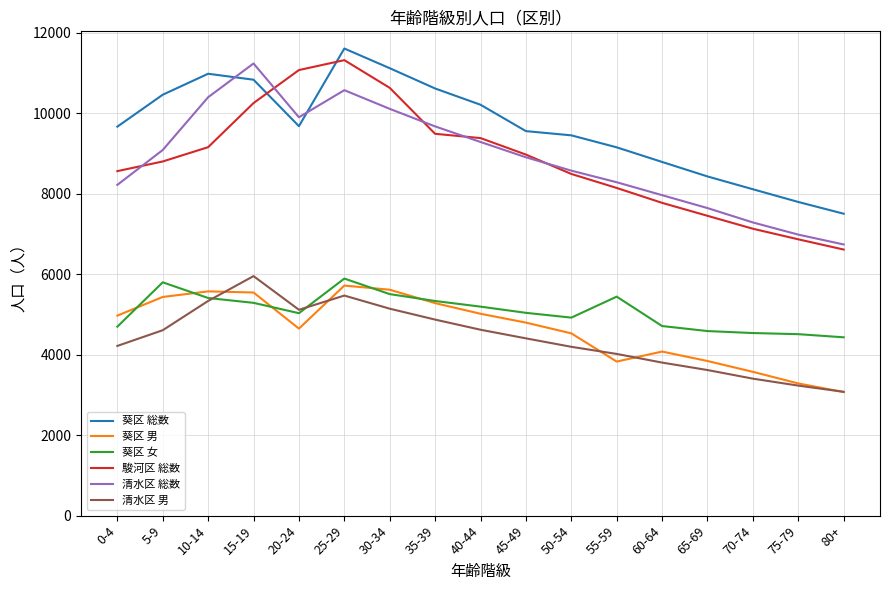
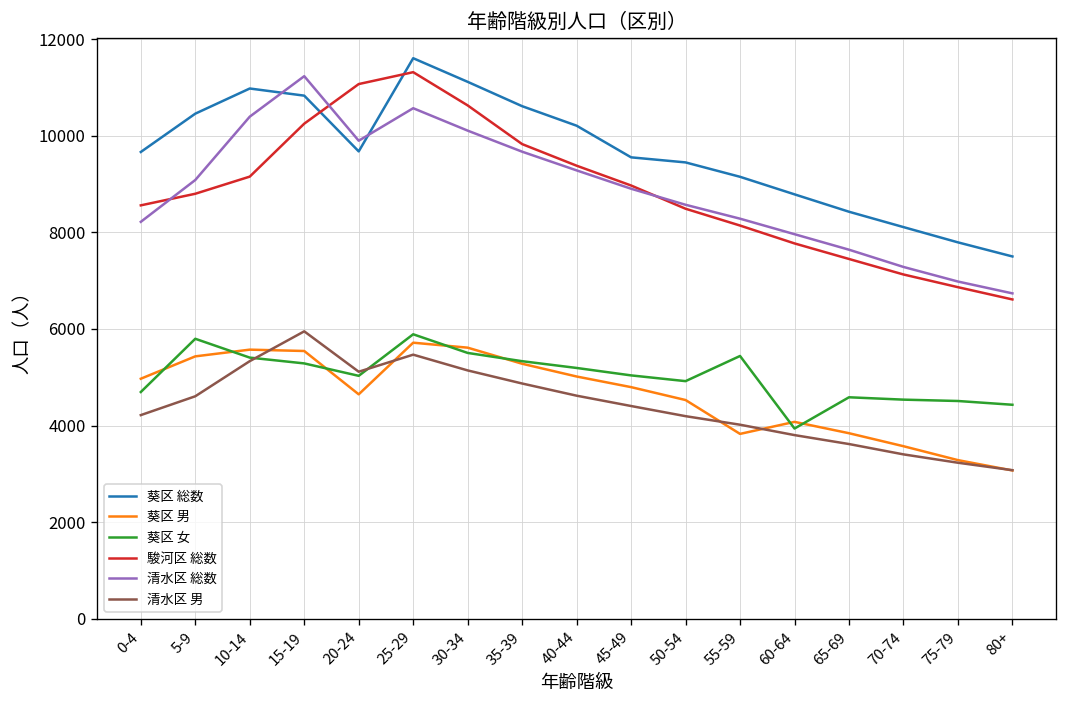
駿河区 総数, 35-39: 9500 -> 9800
葵区 女, 60-64: 4700 -> 3900
